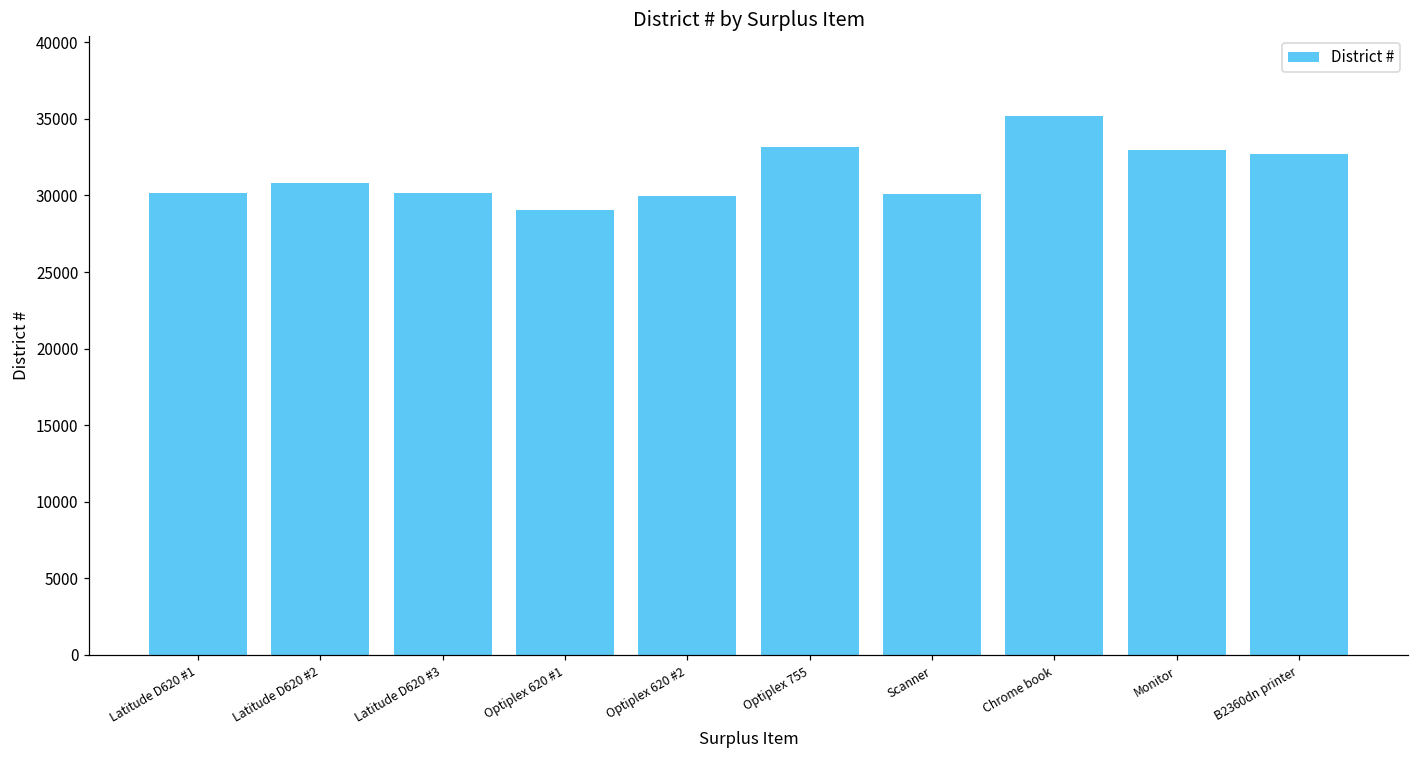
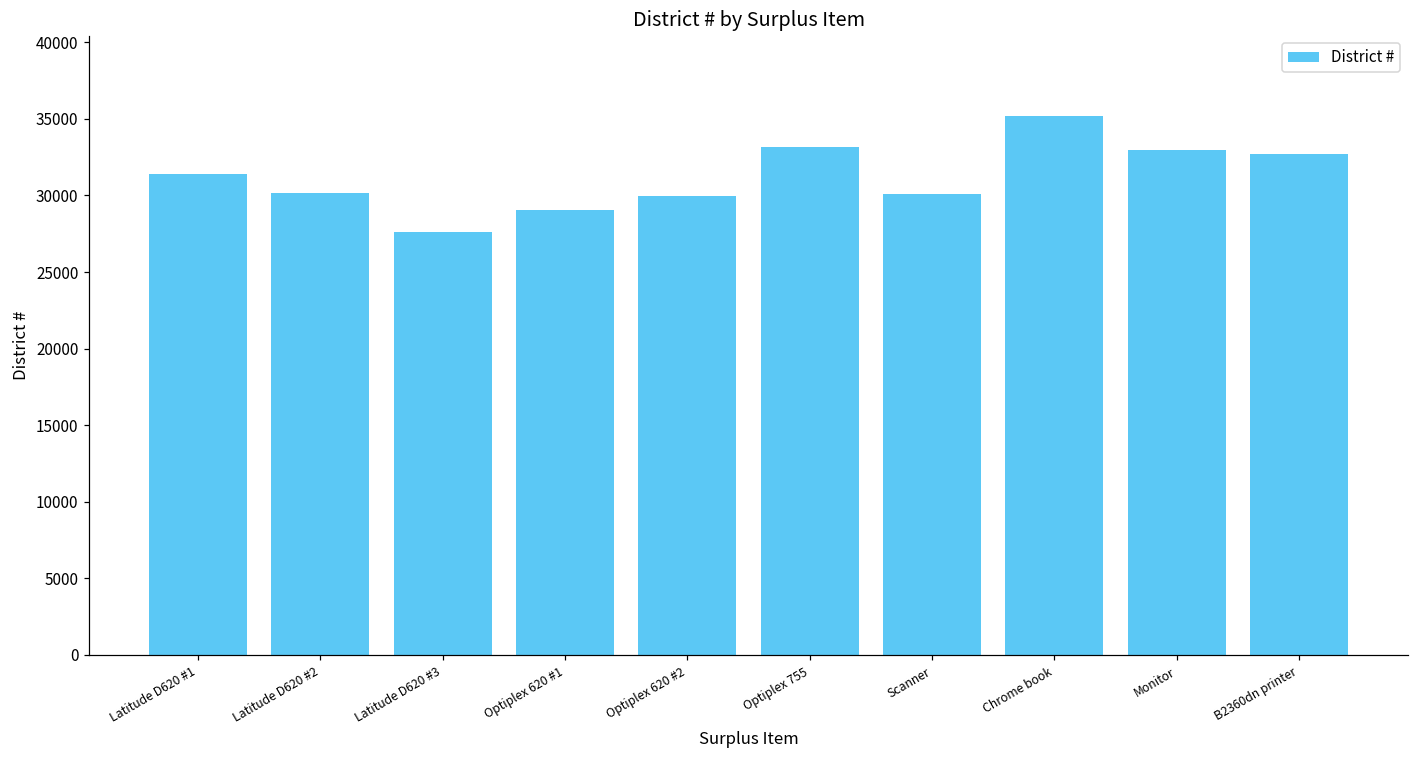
Latitude D620 #1: 30200 -> 31400
Latitude D620 #2: 30800 -> 30200
Latitude D620 #3: 30100 -> 27600
